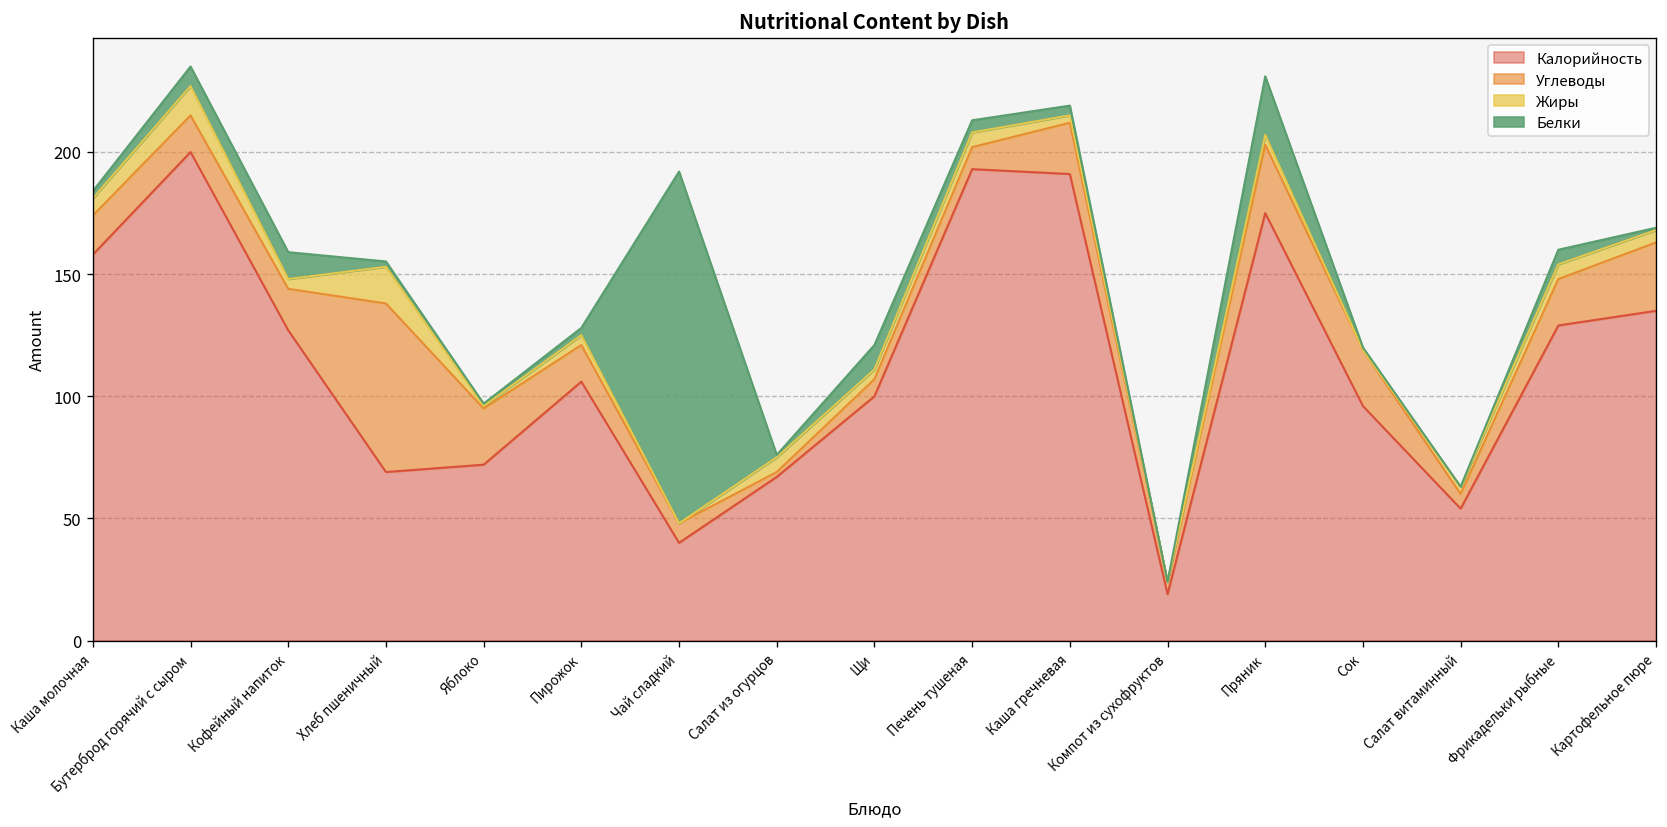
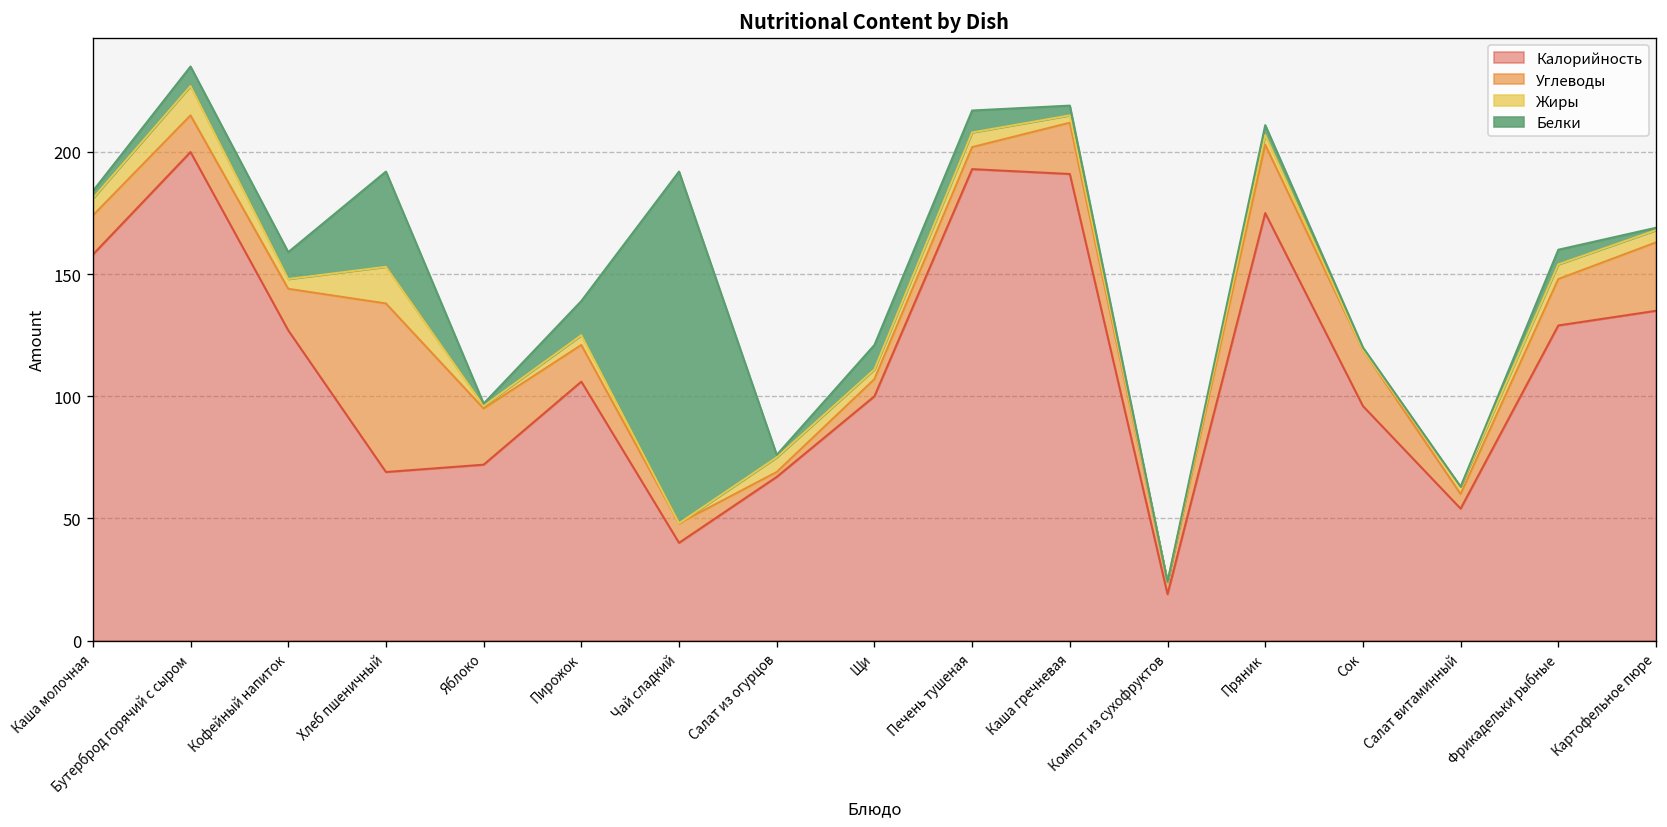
Белки, Хлеб пшеничный: 2 -> 39
Белки, Пирожок: 3 -> 14
Белки, Печень тушеная: 5 -> 9
Белки, Пряник: 24 -> 4
